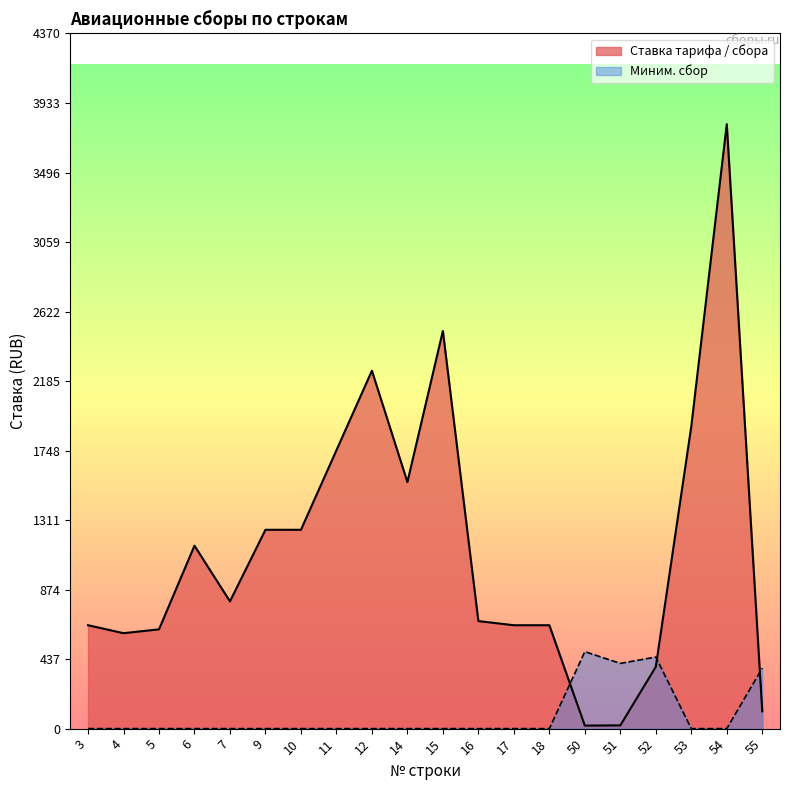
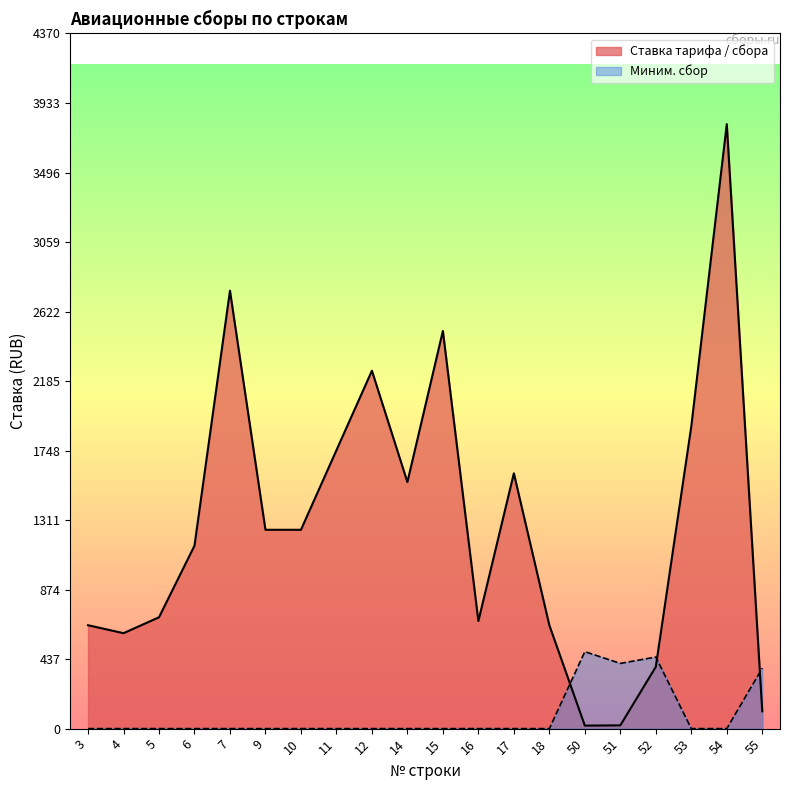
Ставка тарифа / сбора, 5: 620 -> 700
Ставка тарифа / сбора, 7: 800 -> 2750
Ставка тарифа / сбора, 17: 650 -> 1610
